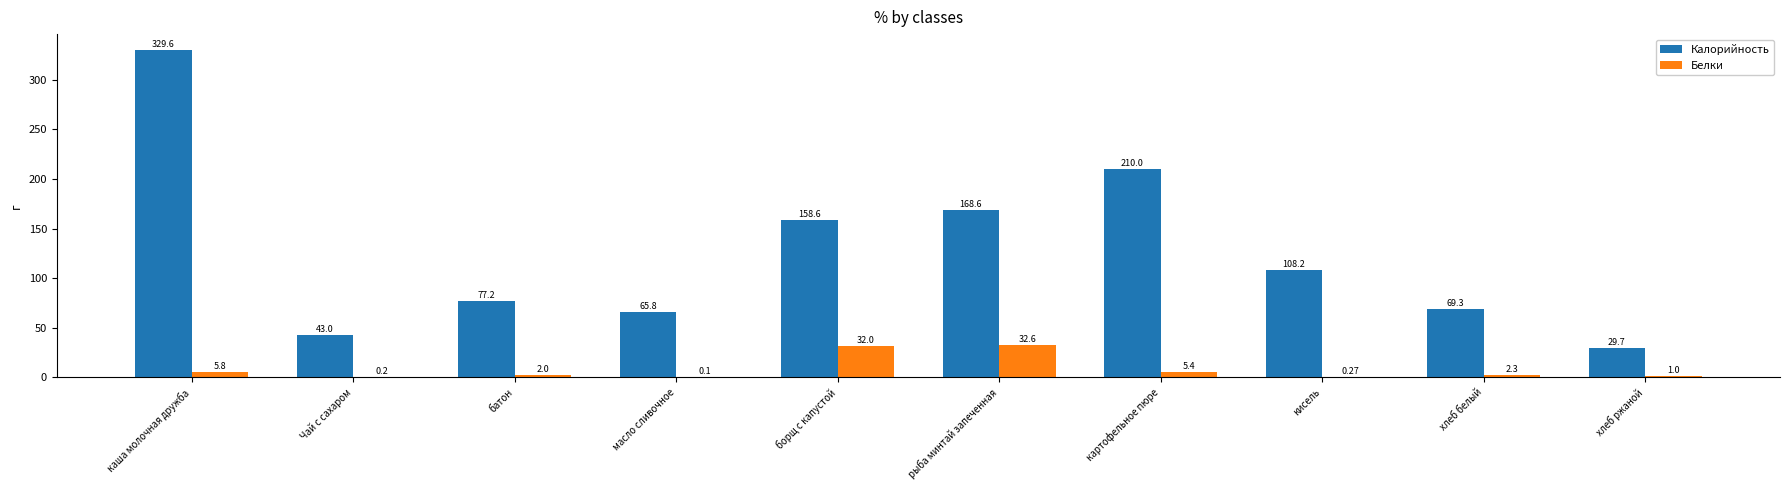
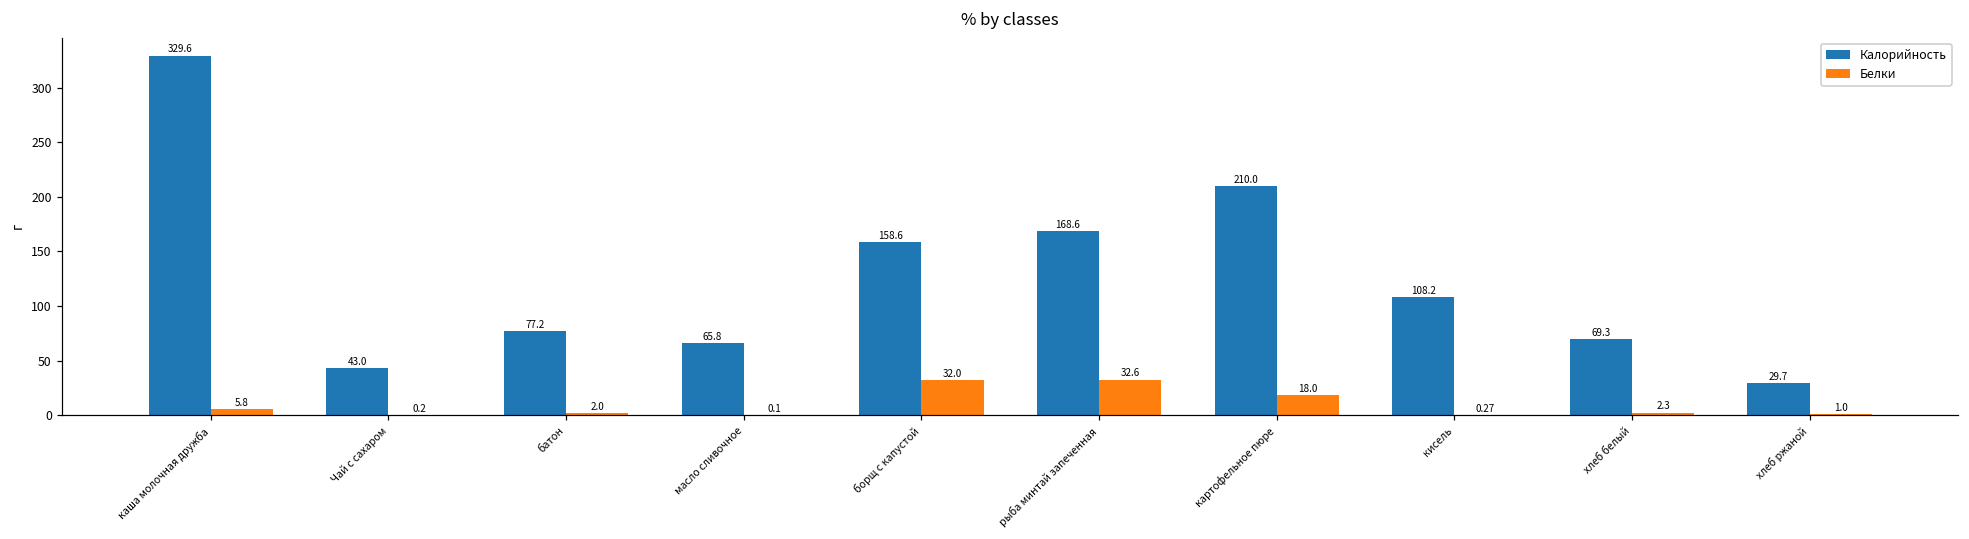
Белки, картофельное пюре: 5.4 -> 18.0
